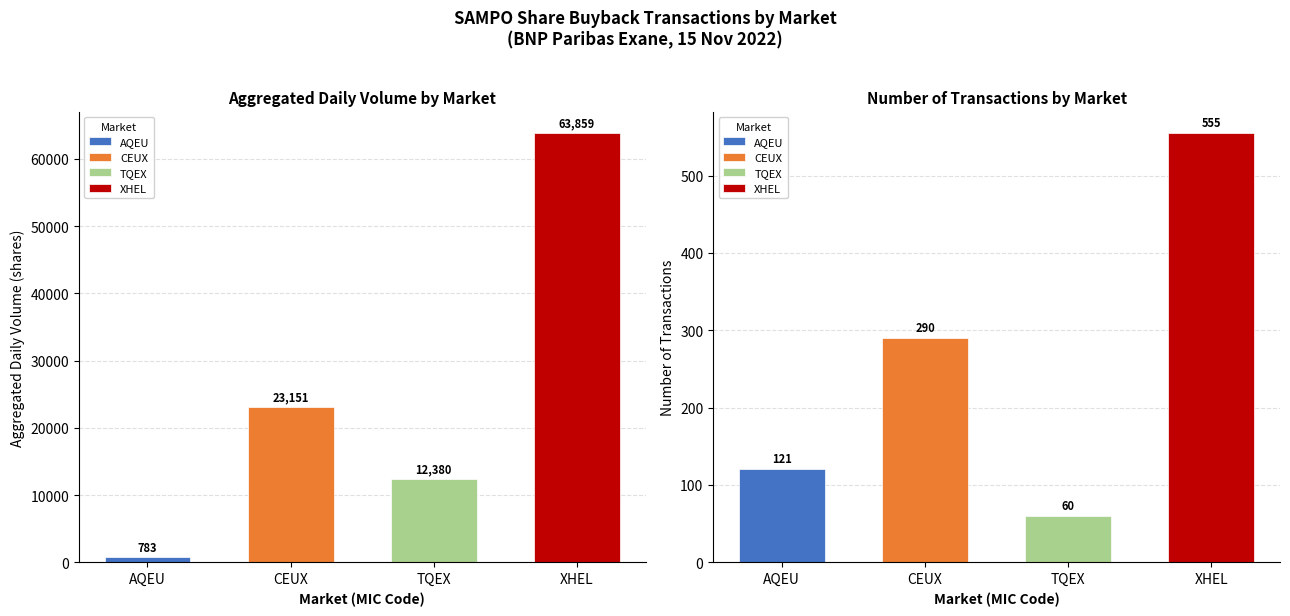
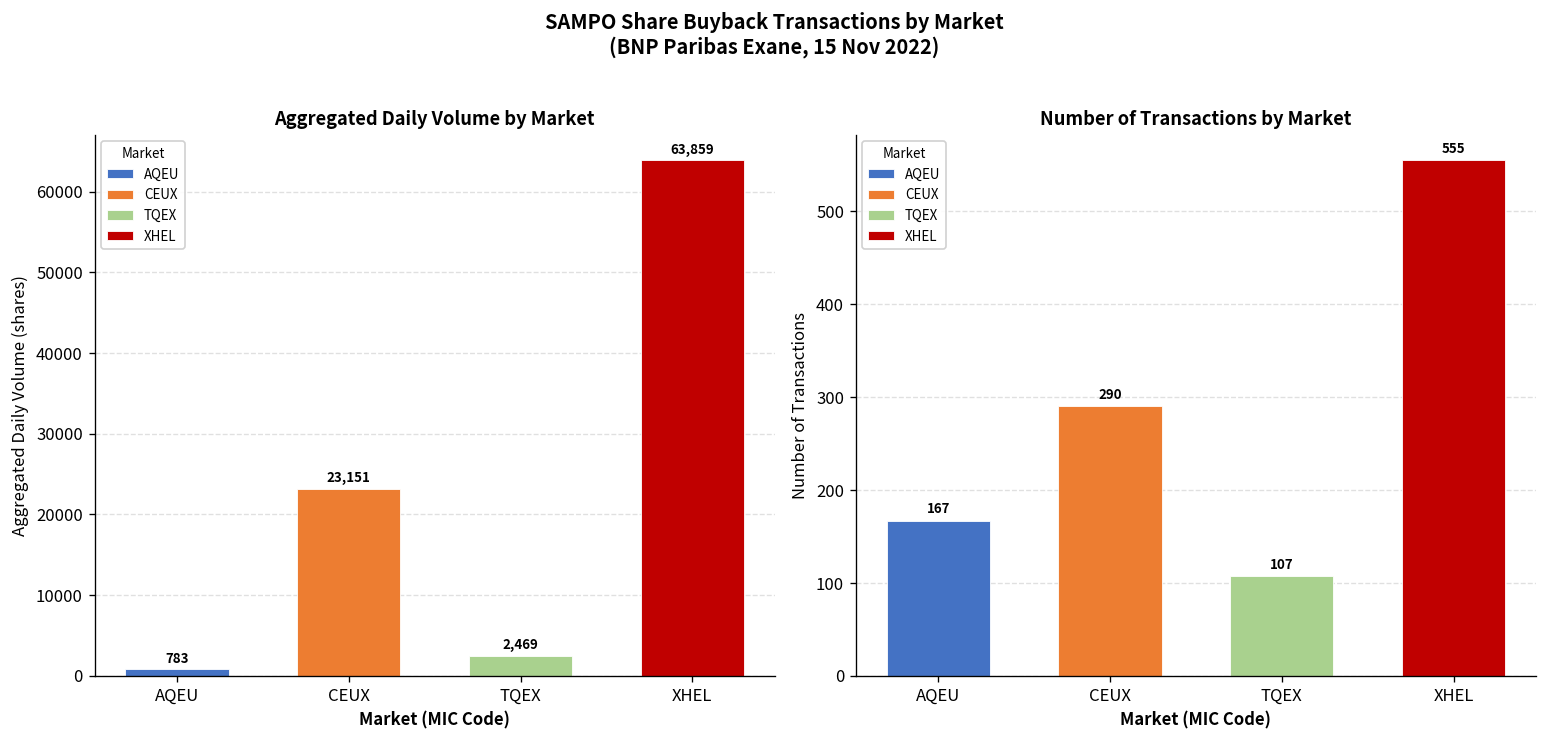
Aggregated Daily Volume by Market, TQEX: 12,380 -> 2,469
Number of Transactions by Market, AQEU: 121 -> 167
Number of Transactions by Market, TQEX: 60 -> 107
